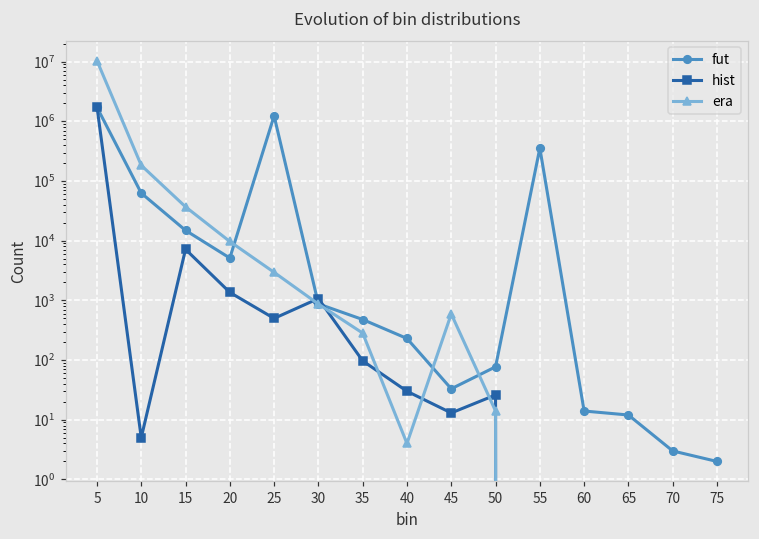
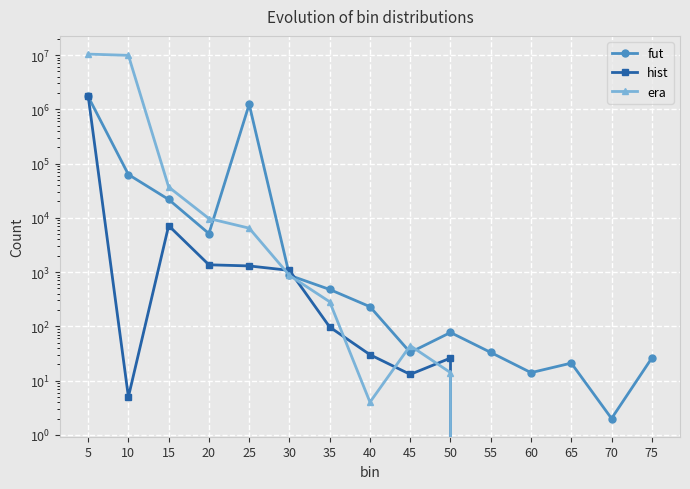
era, 10: 180000 -> 10000000
fut, 15: 15000 -> 22000
hist, 25: 500 -> 1300
era, 25: 3000 -> 6000
era, 45: 600 -> 40
fut, 55: 400000 -> 30
fut, 65: 12 -> 21
fut, 70: 3 -> 2
fut, 75: 2 -> 30
